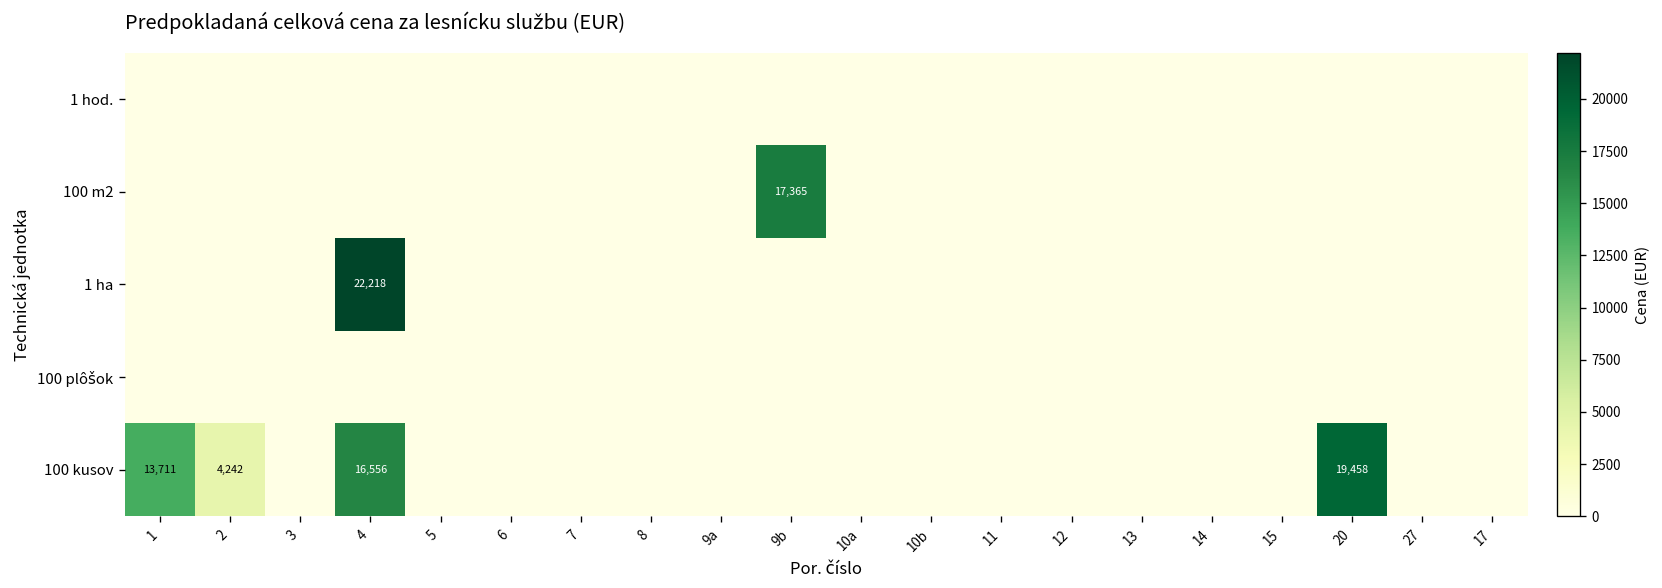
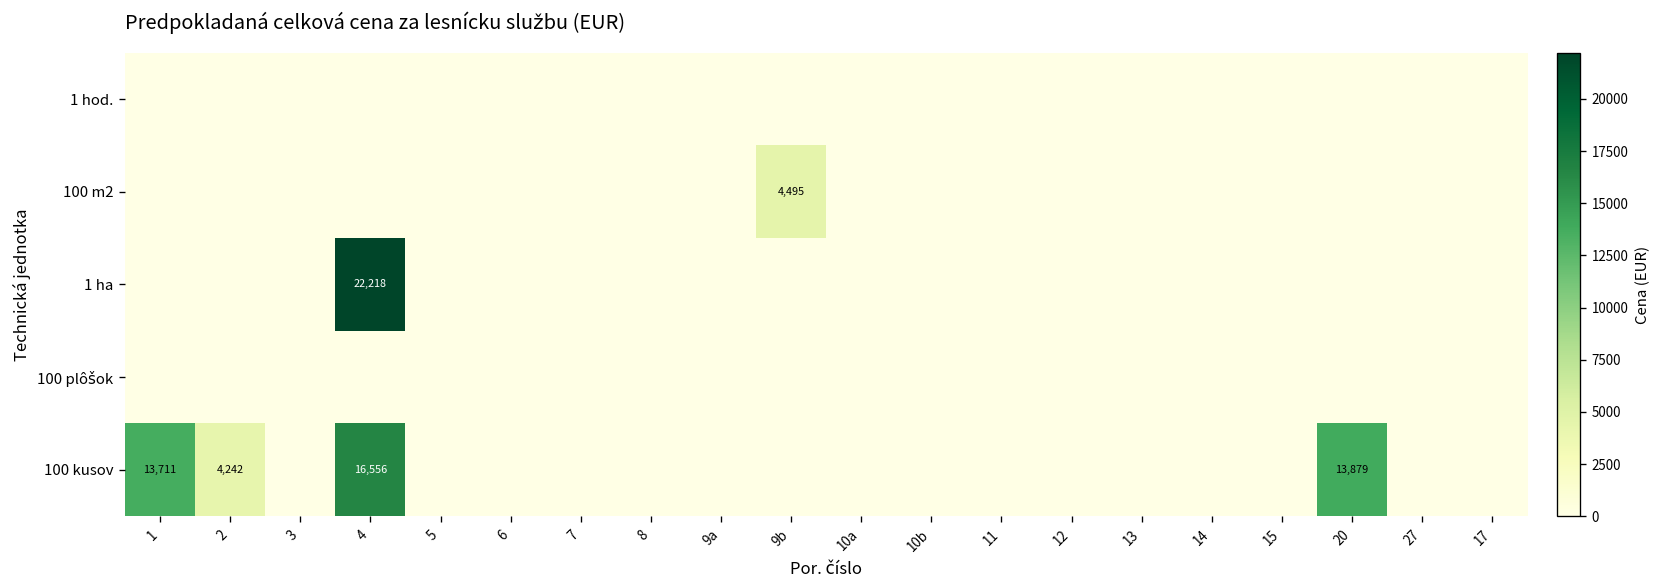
100 m2, 9b: 17,365 -> 4,495
100 kusov, 20: 19,458 -> 13,879
